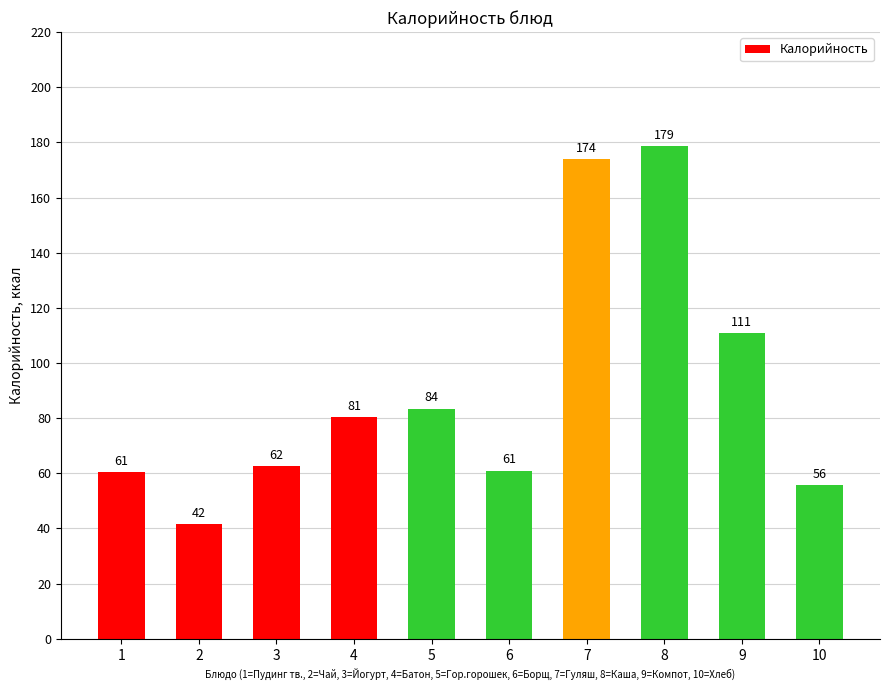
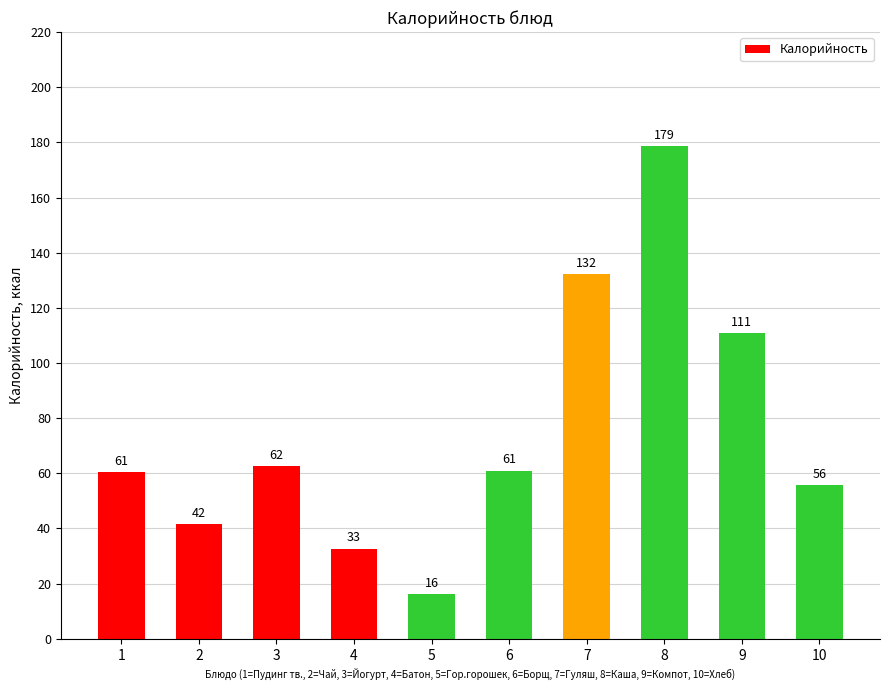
4: 81 -> 33
5: 84 -> 16
7: 174 -> 132
